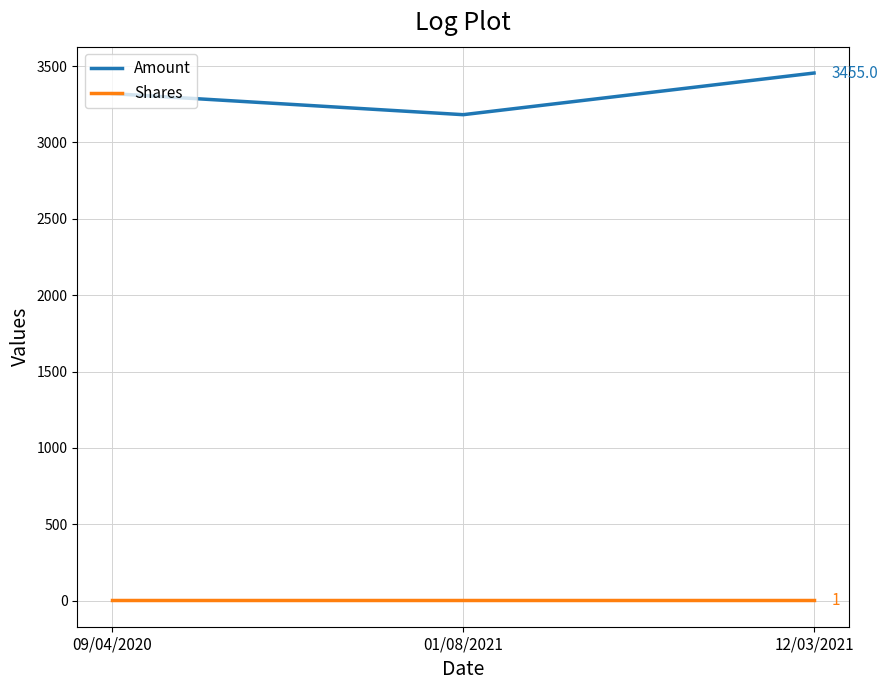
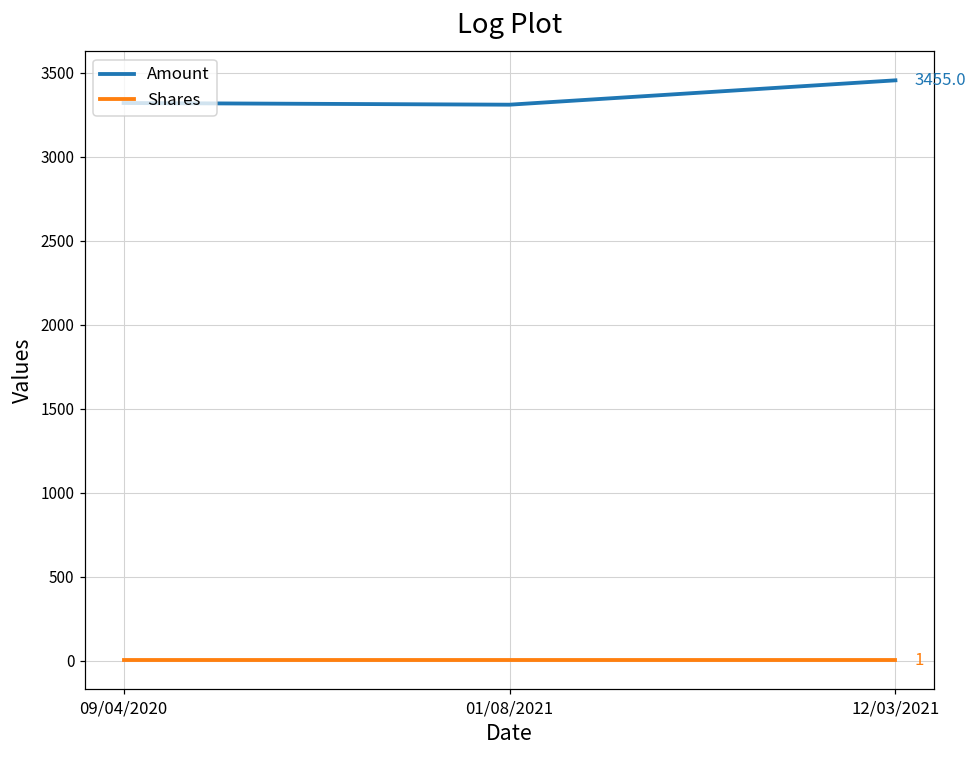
Amount, 01/08/2021: 3180 -> 3310
